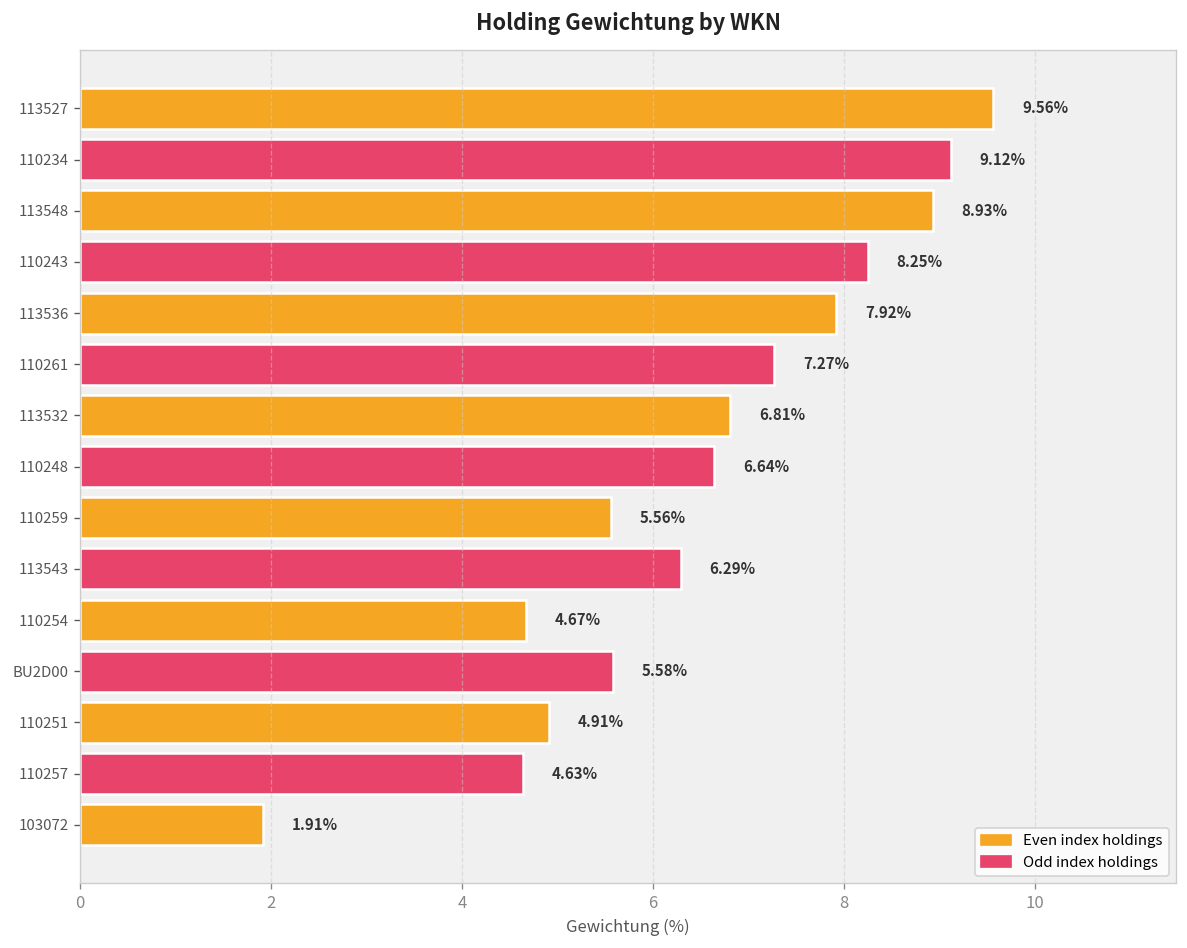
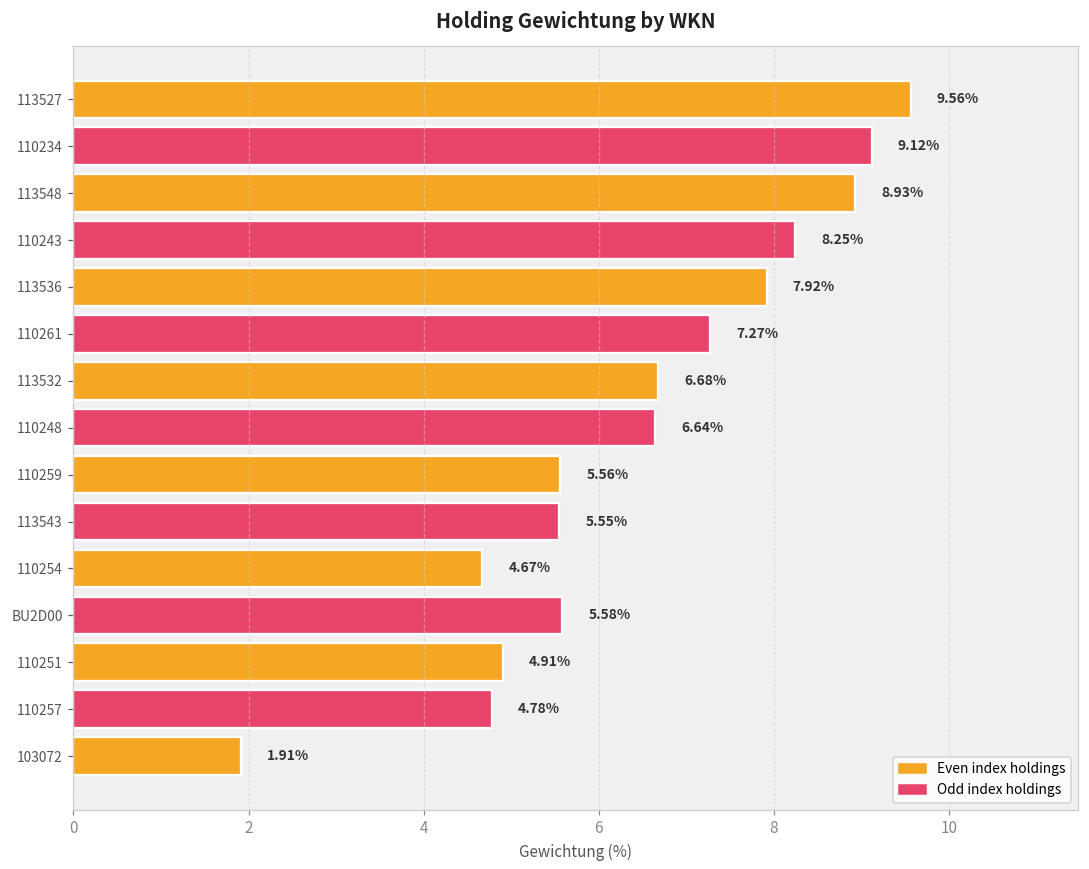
113532: 6.81% -> 6.68%
113543: 6.29% -> 5.55%
110257: 4.63% -> 4.78%
